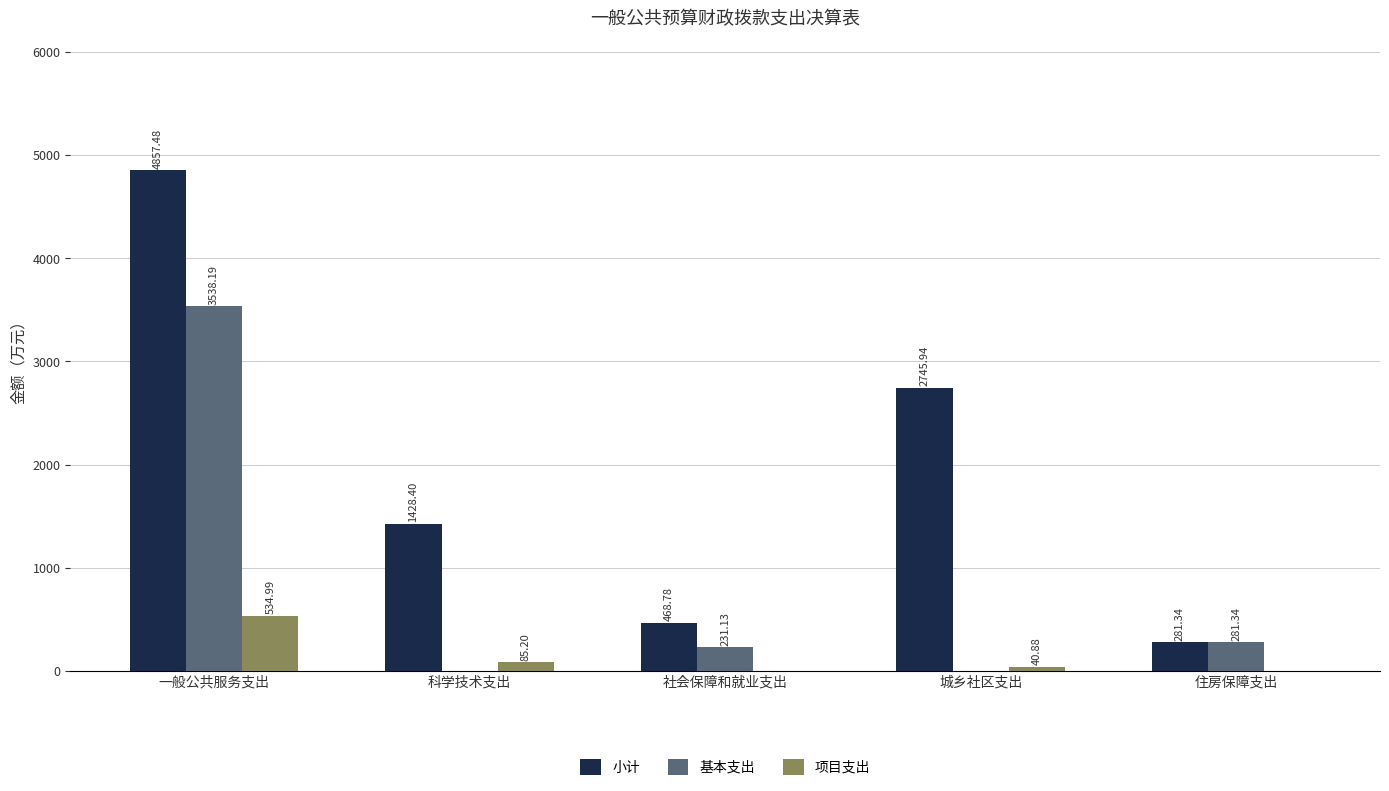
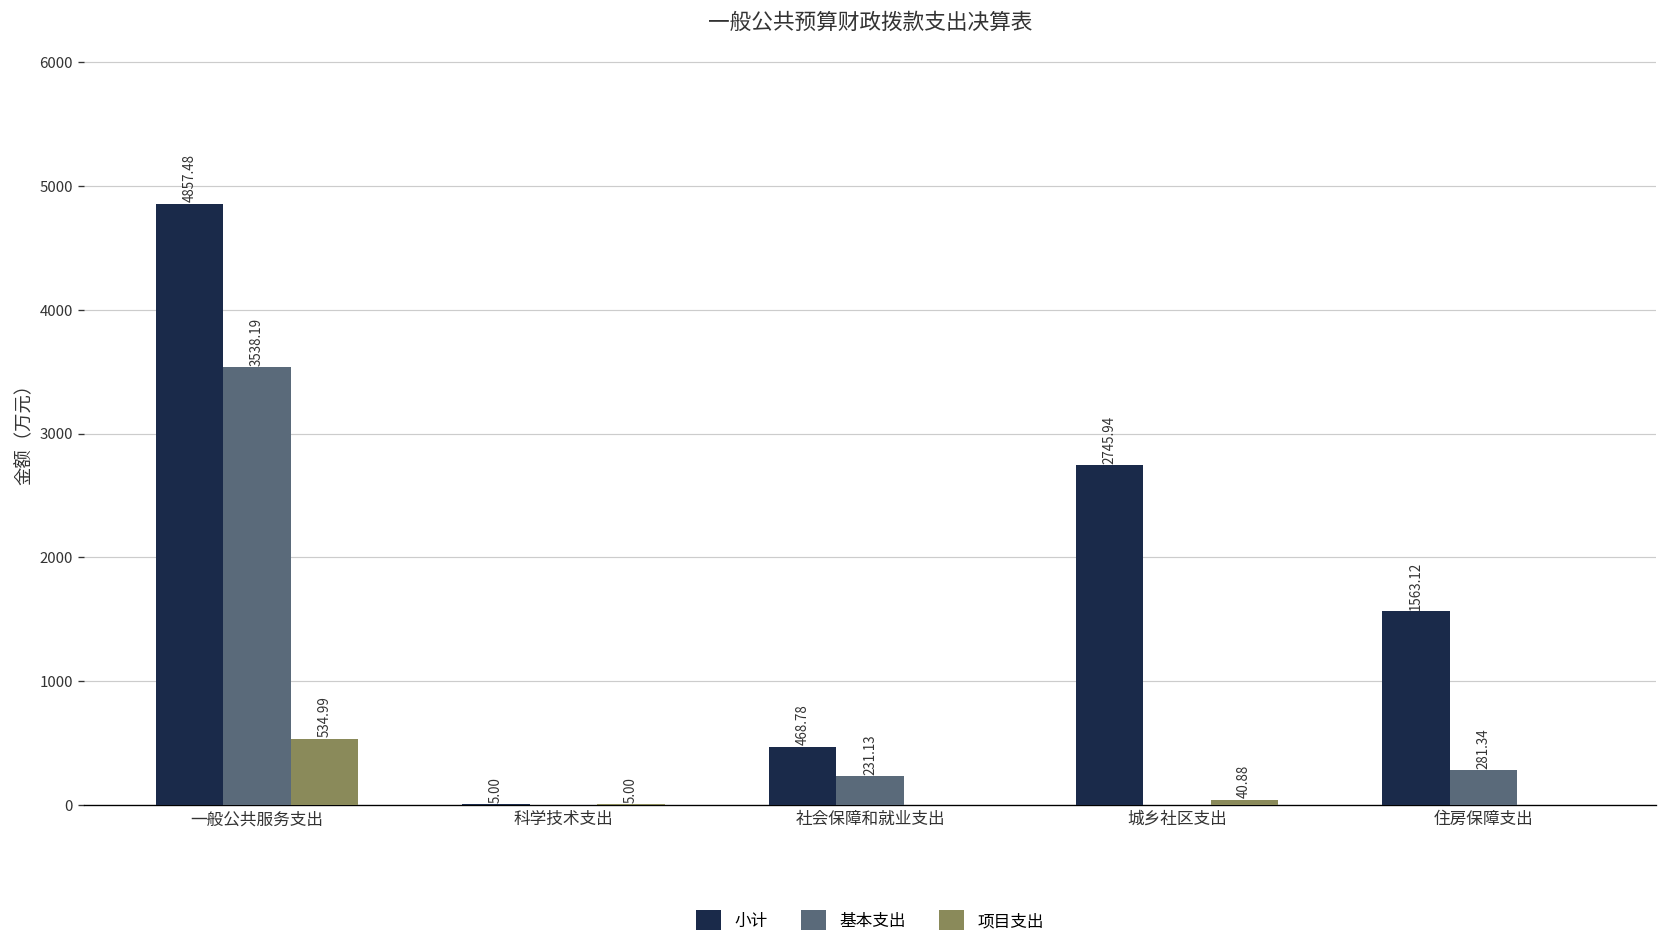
小计, 科学技术支出: 1428.40 -> 5.00
项目支出, 科学技术支出: 85.20 -> 5.00
小计, 住房保障支出: 281.34 -> 1563.12
